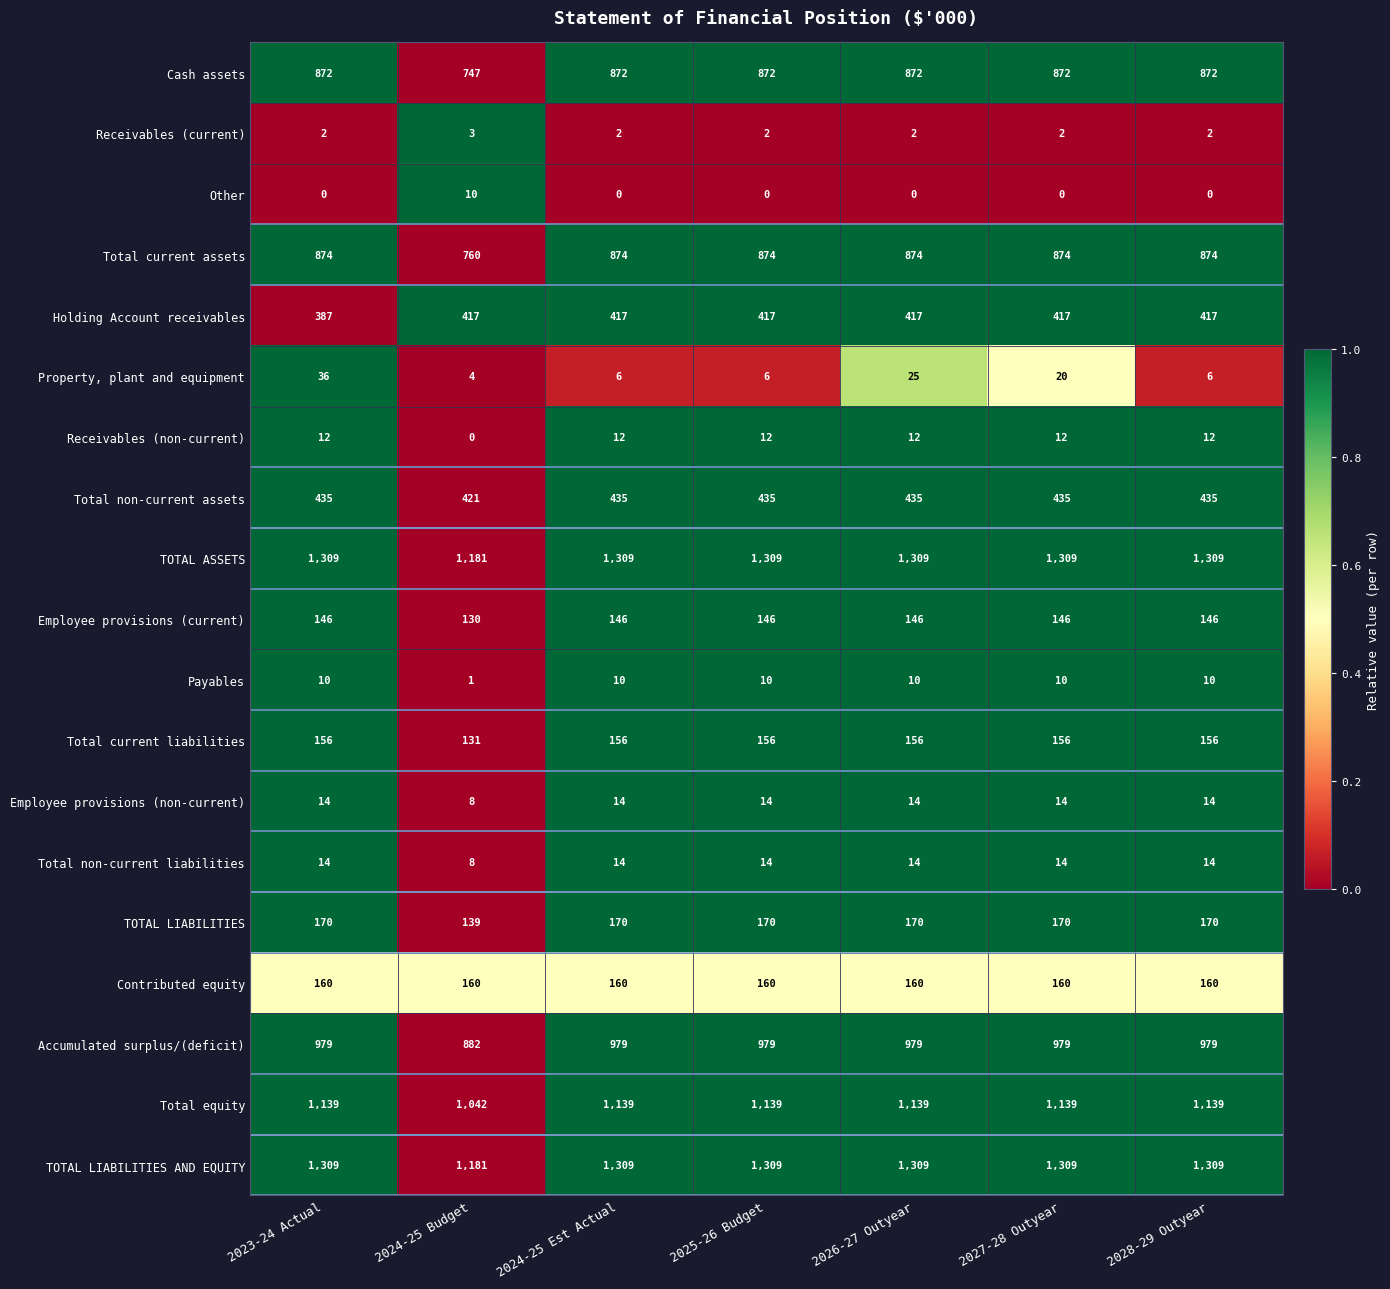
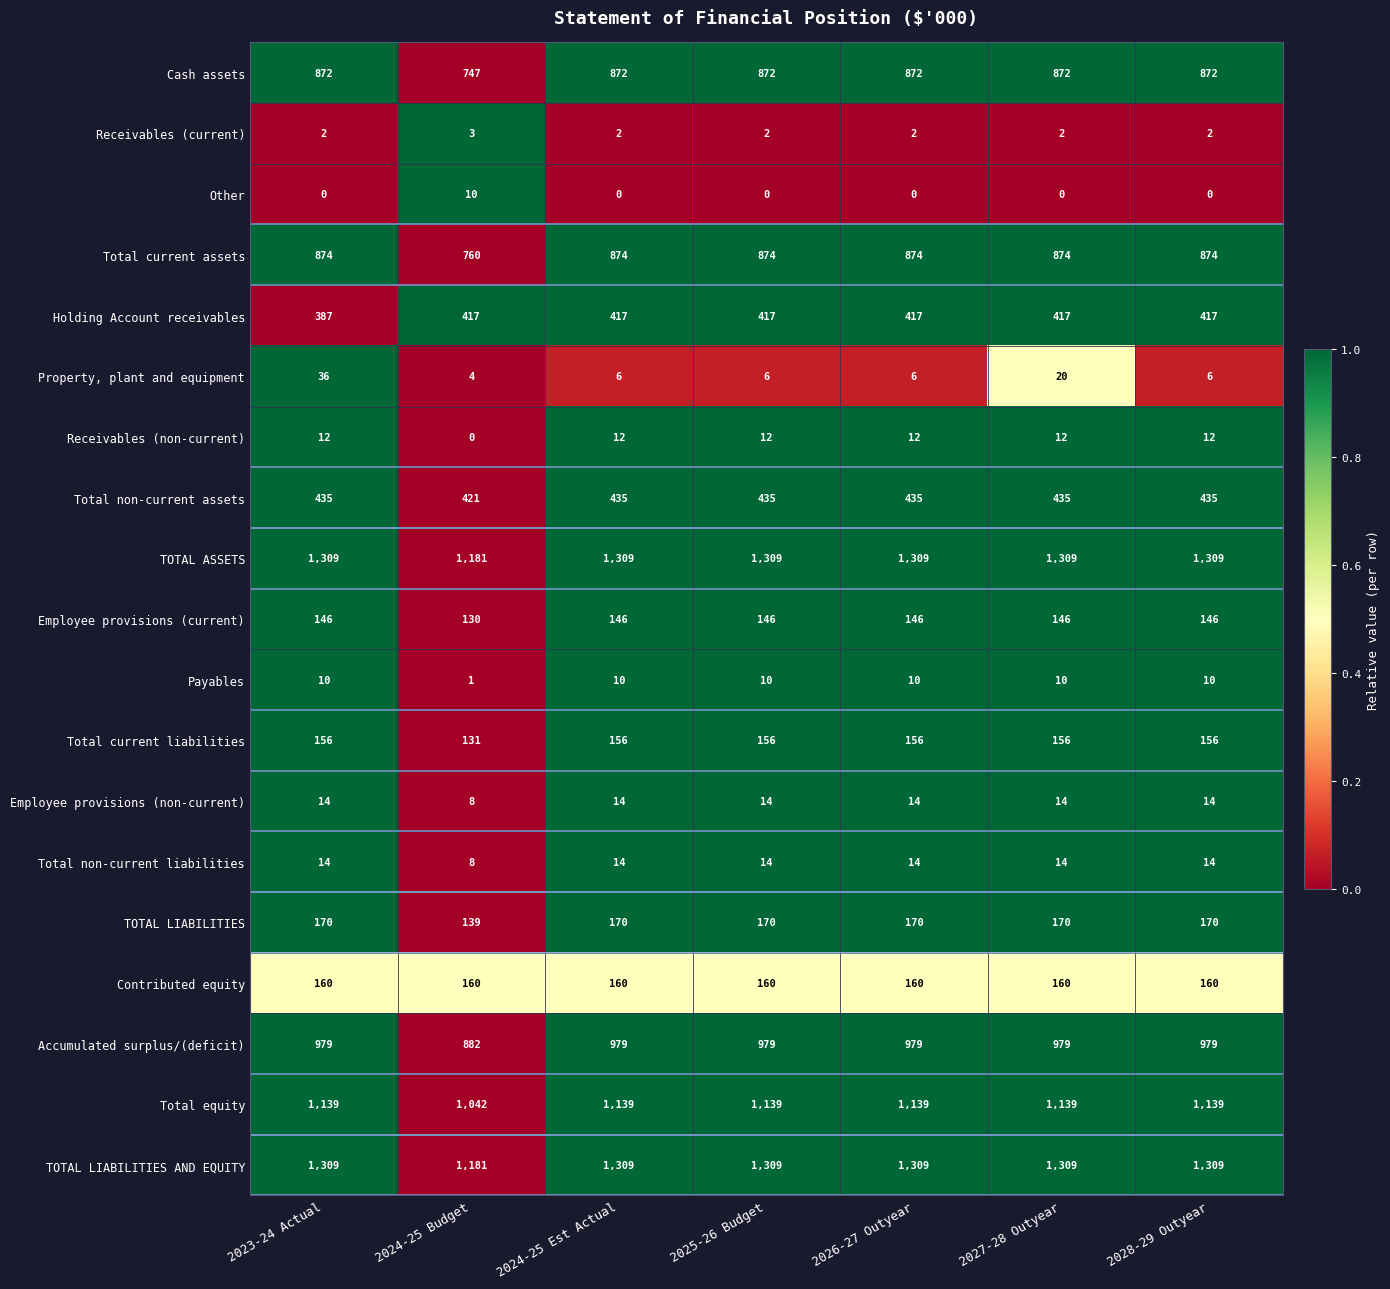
Property, plant and equipment, 2026-27 Outyear: 25 -> 6
